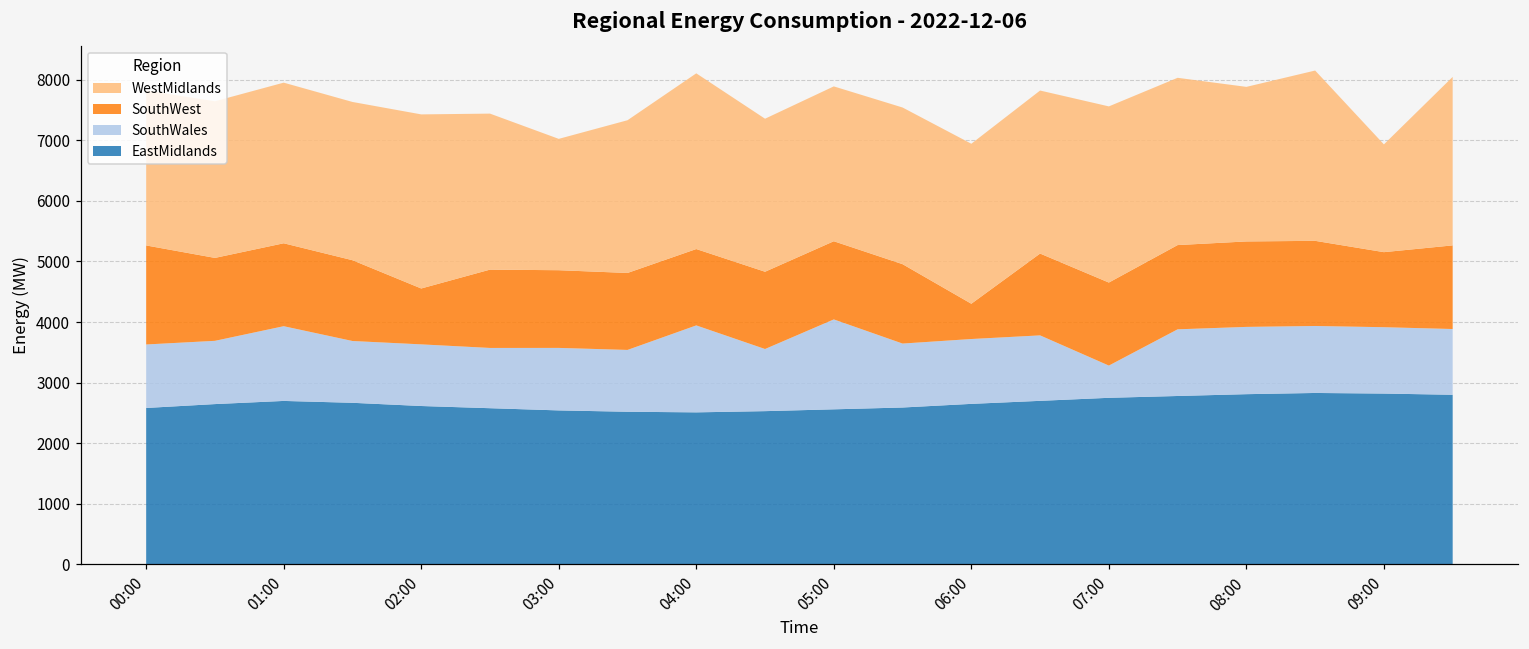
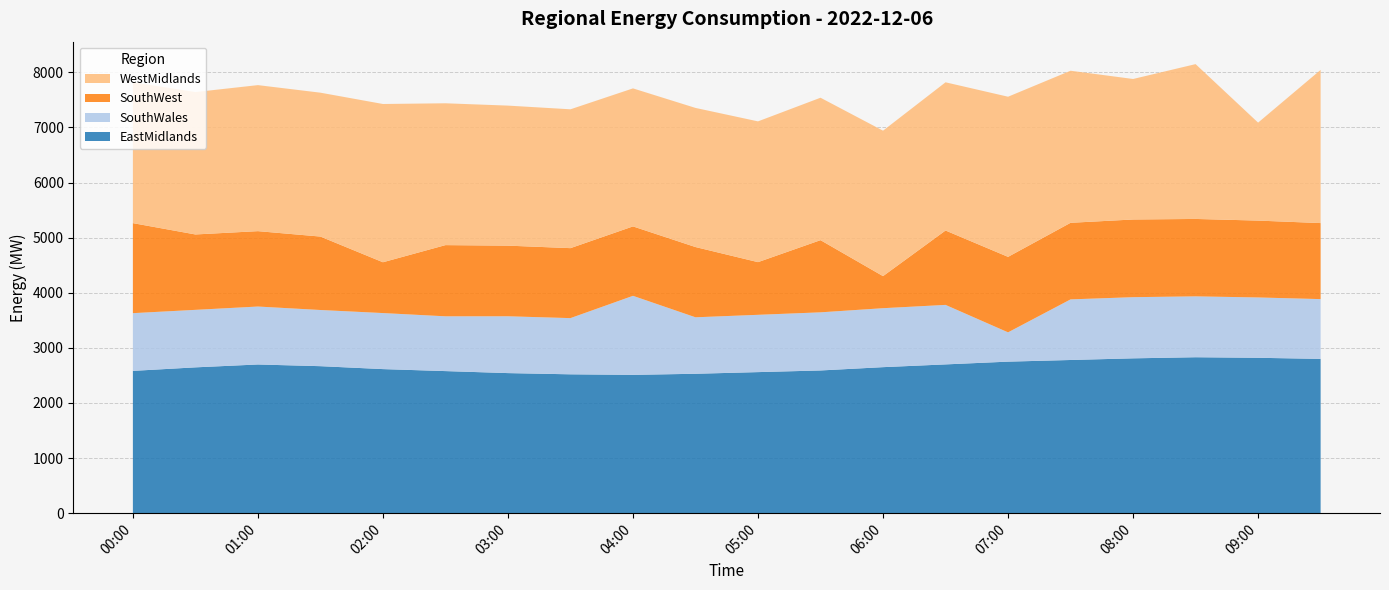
SouthWales, 01:00: 1200 -> 1100
WestMidlands, 03:00: 2200 -> 2500
WestMidlands, 04:00: 2900 -> 2500
SouthWales, 05:00: 1500 -> 1000
SouthWest, 05:00: 1300 -> 1000
SouthWest, 09:00: 1200 -> 1400
